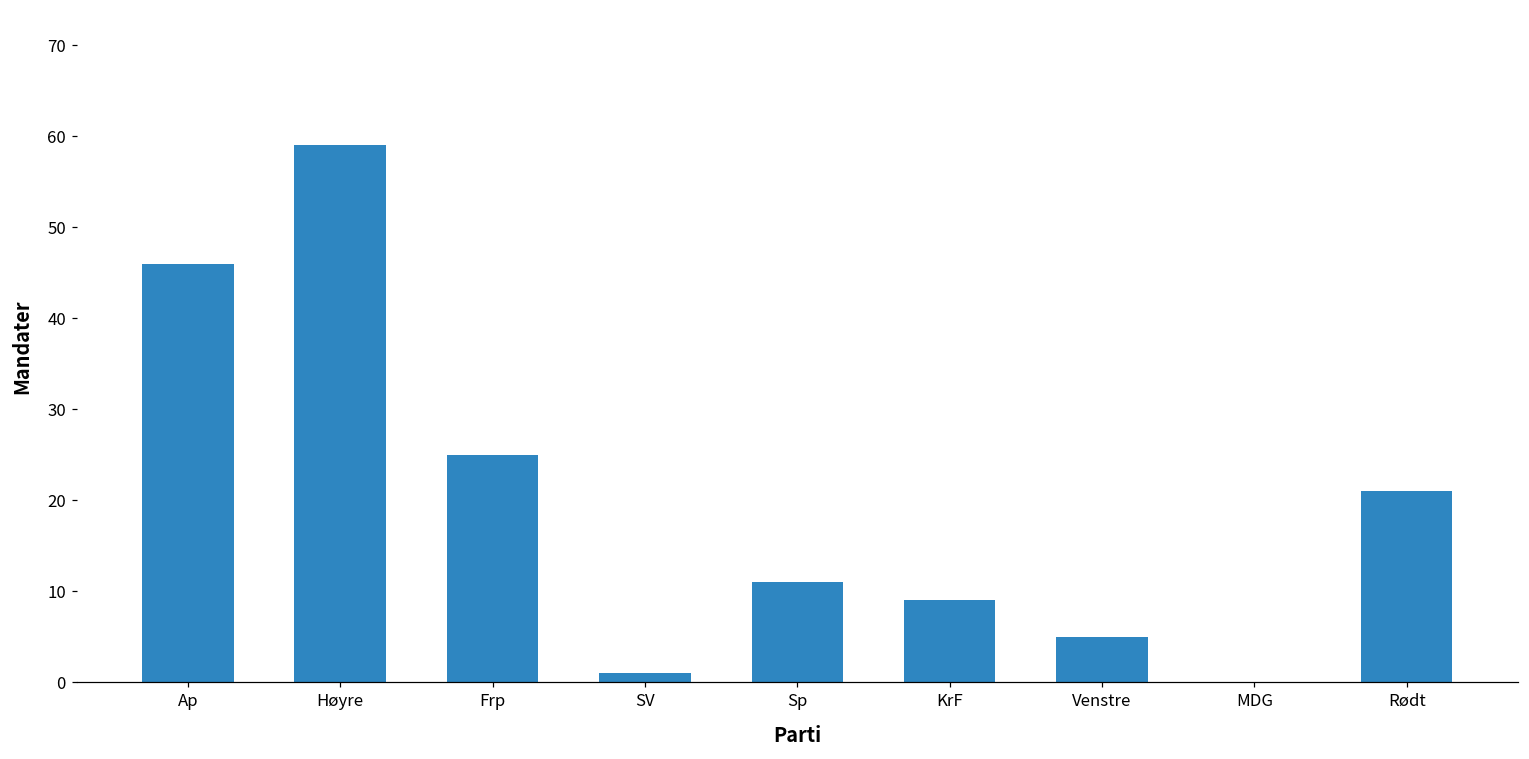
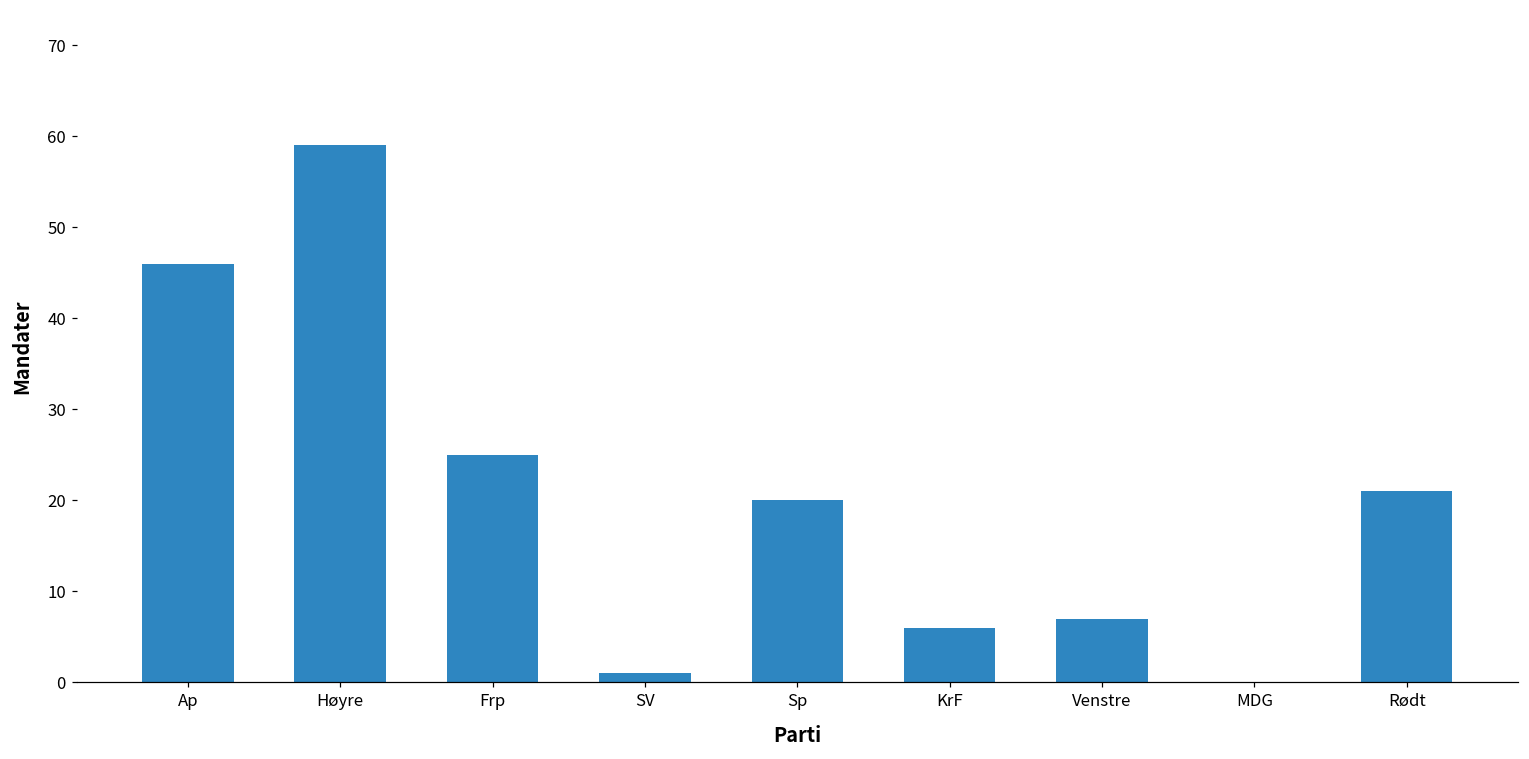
Sp: 11 -> 20
KrF: 9 -> 6
Venstre: 5 -> 7
